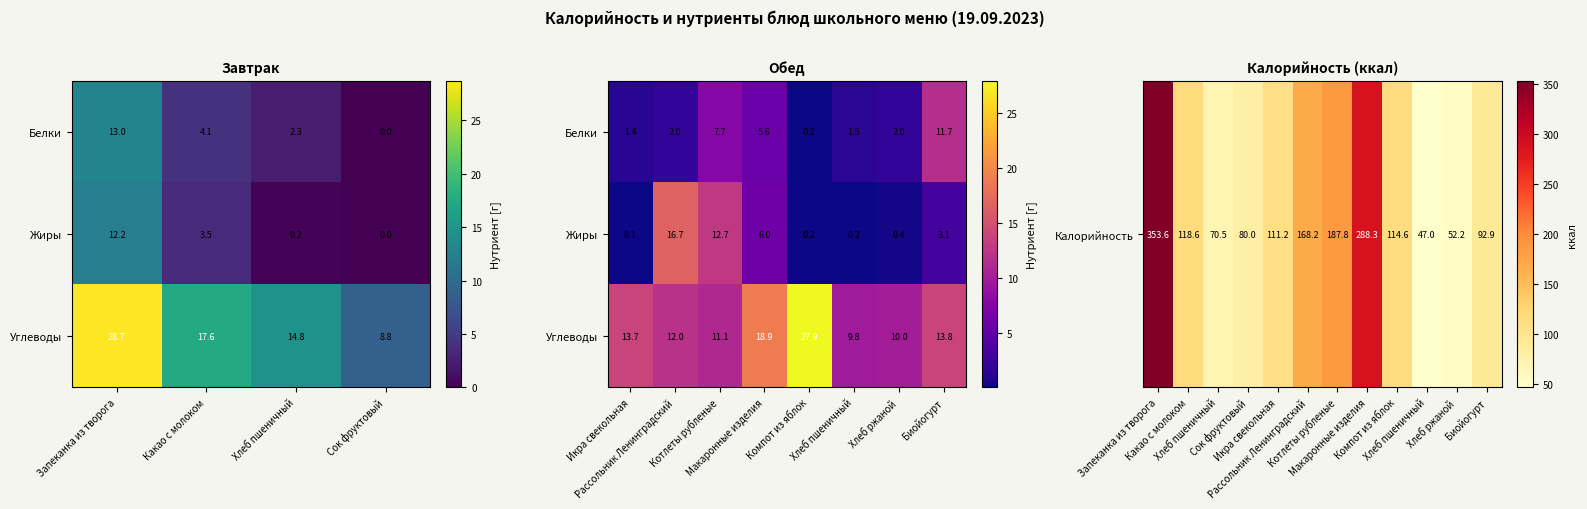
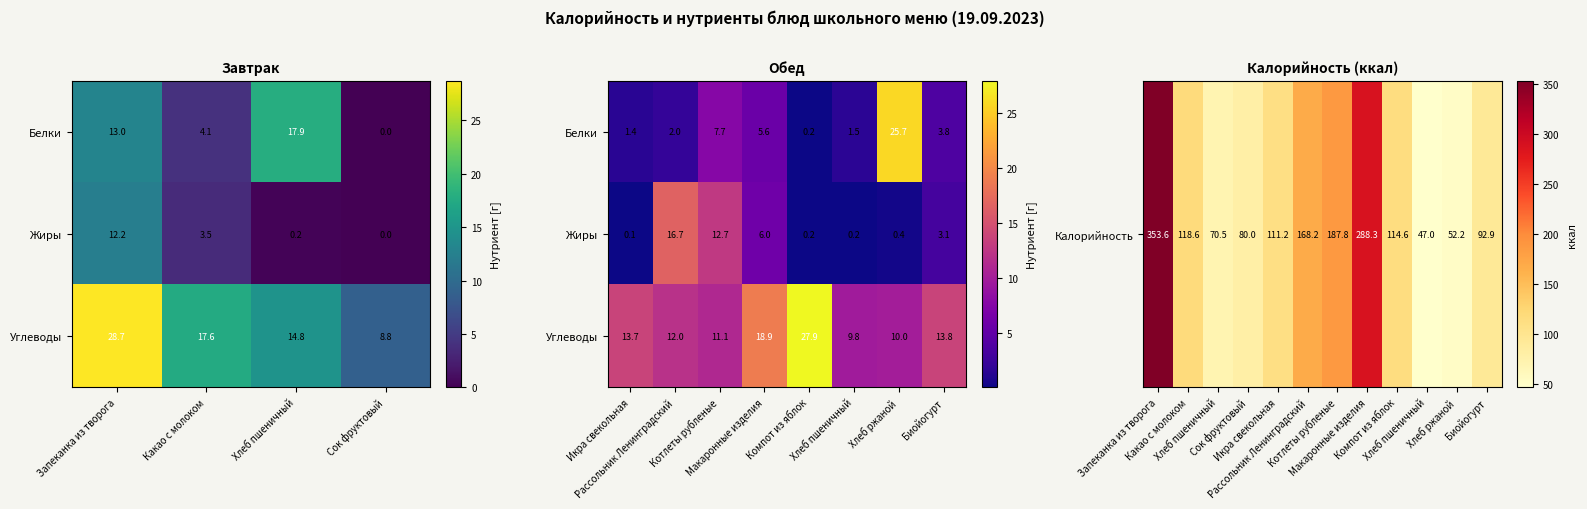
Завтрак, Белки, Хлеб пшеничный: 2.3 -> 17.9
Обед, Белки, Хлеб ржаной: 2.0 -> 25.7
Обед, Белки, Биойогурт: 11.7 -> 3.8
